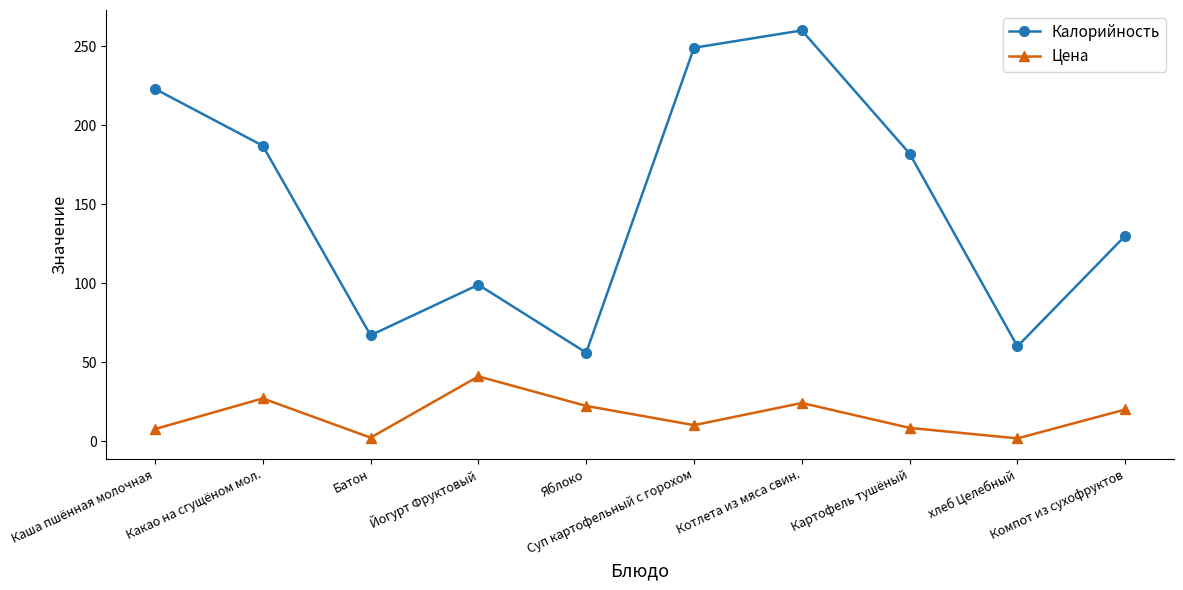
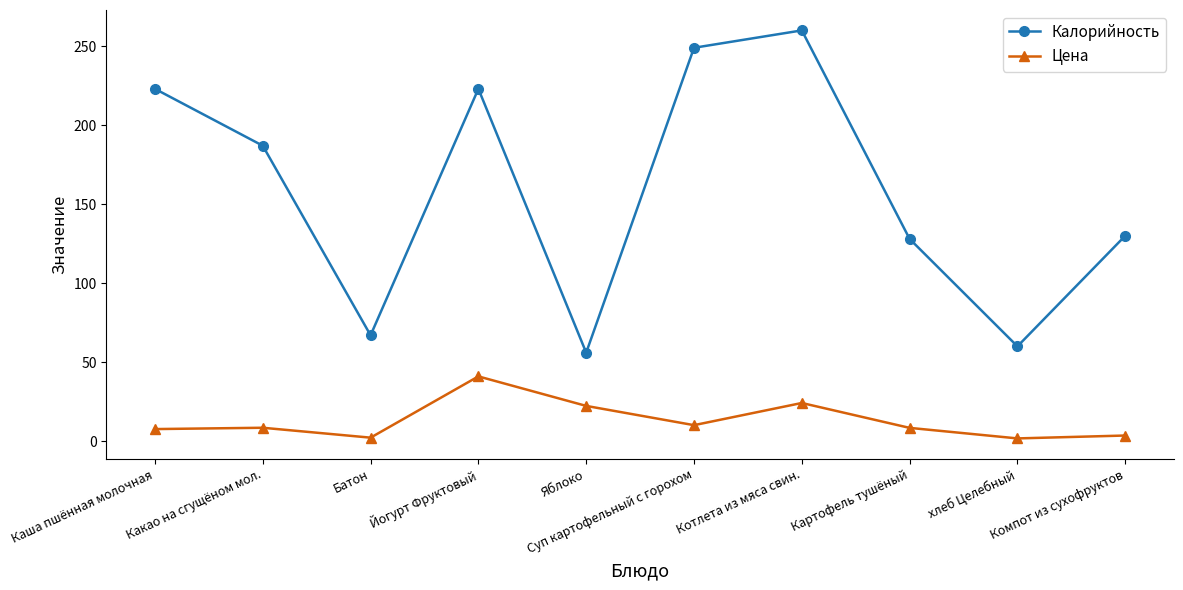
Цена, Какао на сгущёном мол.: 27 -> 8
Калорийность, Йогурт Фруктовый: 99 -> 223
Калорийность, Картофель тушёный: 182 -> 128
Цена, Компот из сухофруктов: 20 -> 4
